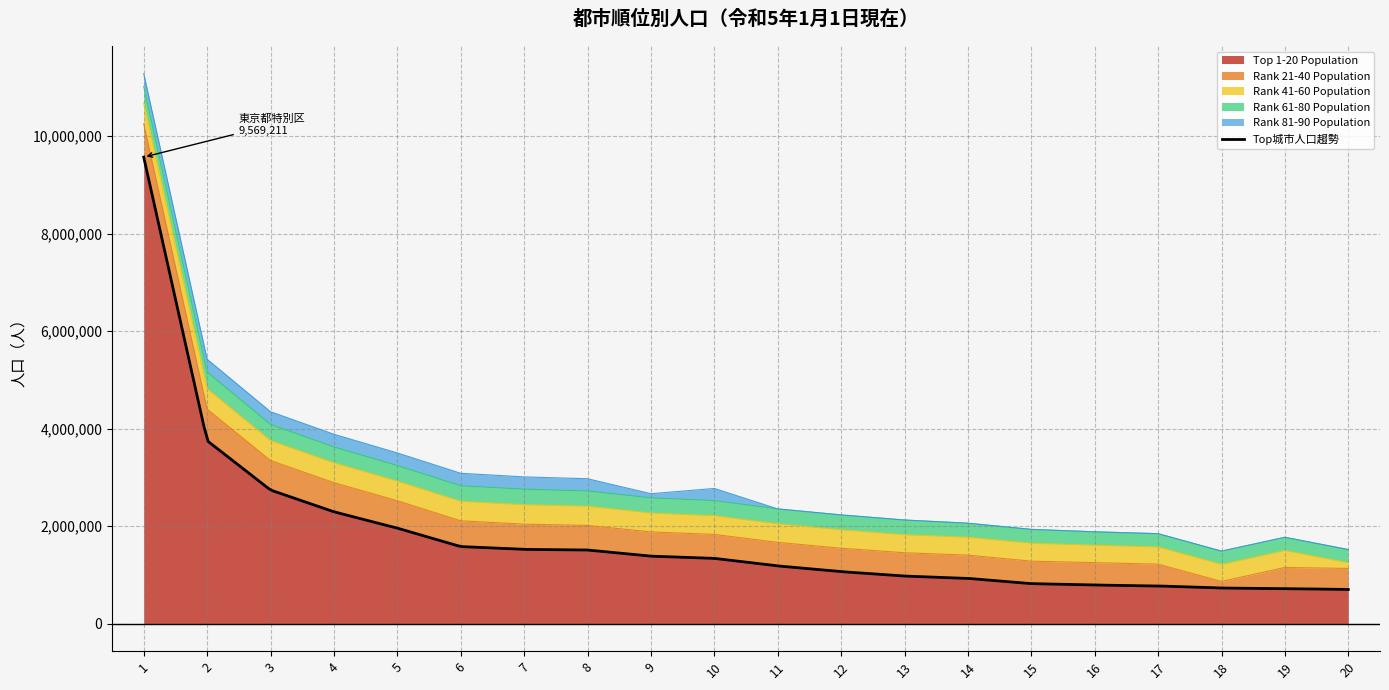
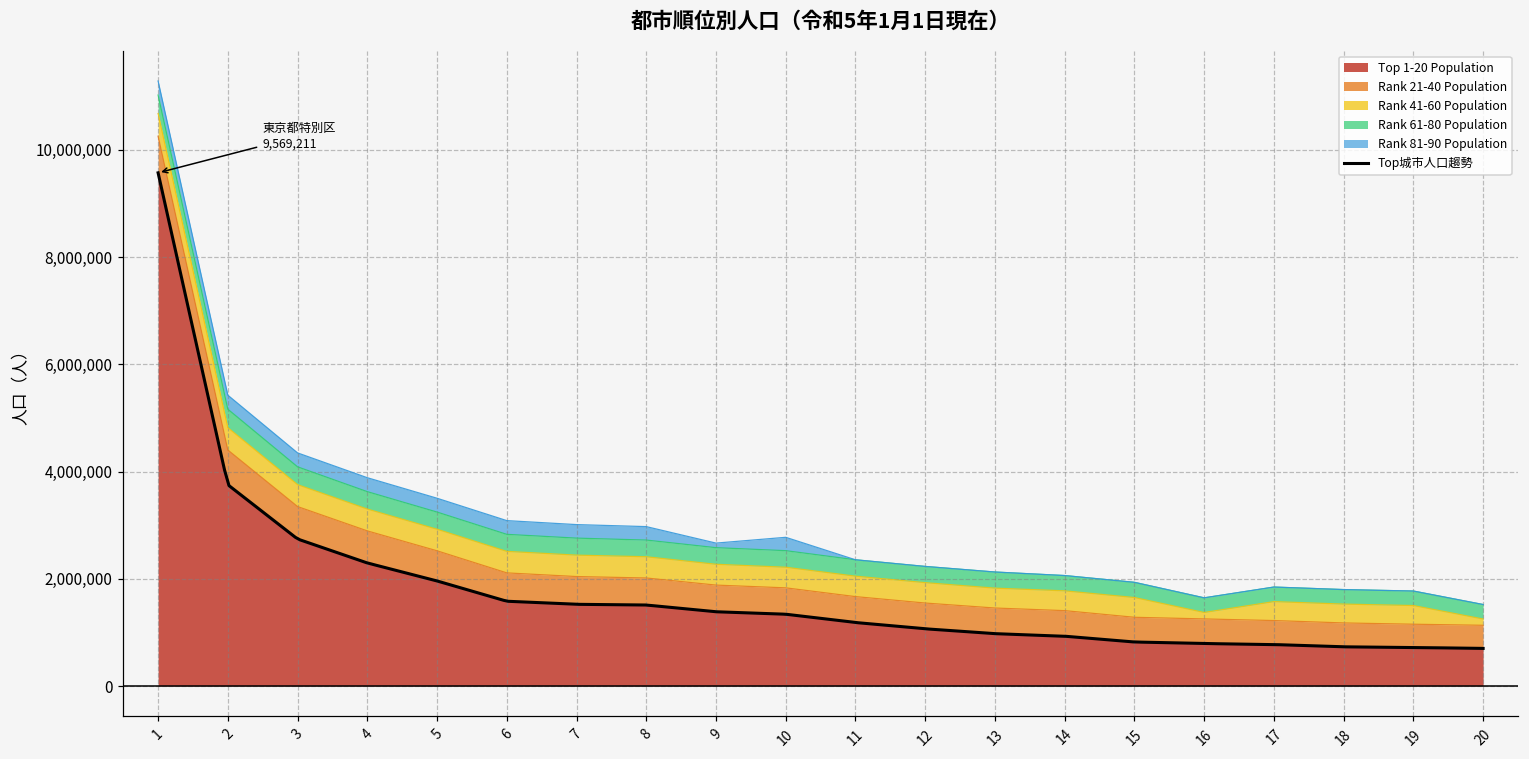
Rank 41-60 Population, 16: 400,000 -> 100,000
Rank 21-40 Population, 18: 100,000 -> 400,000
